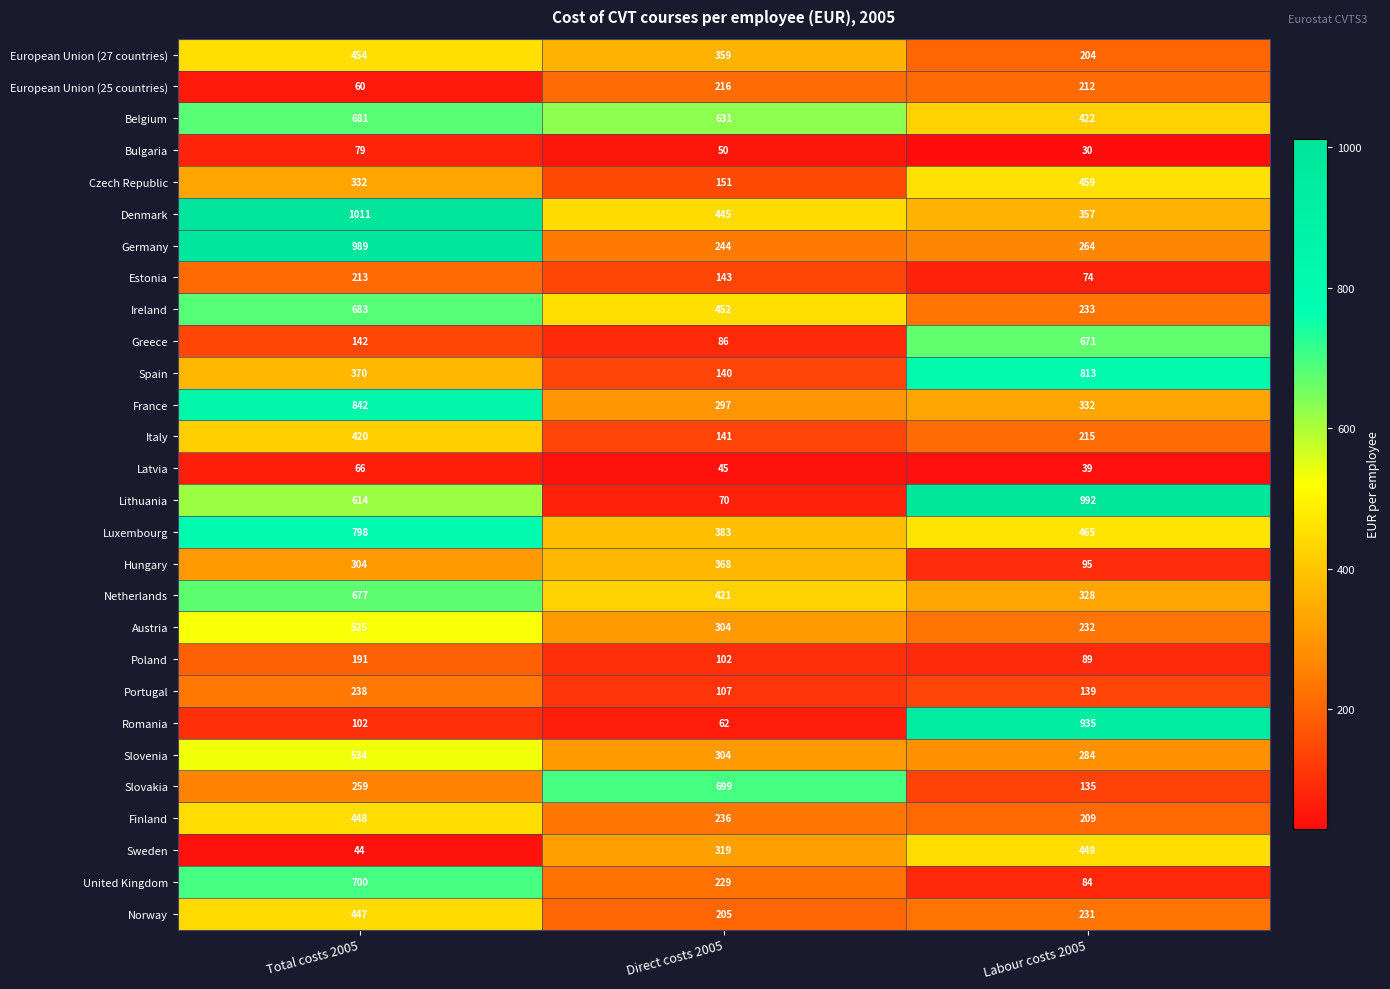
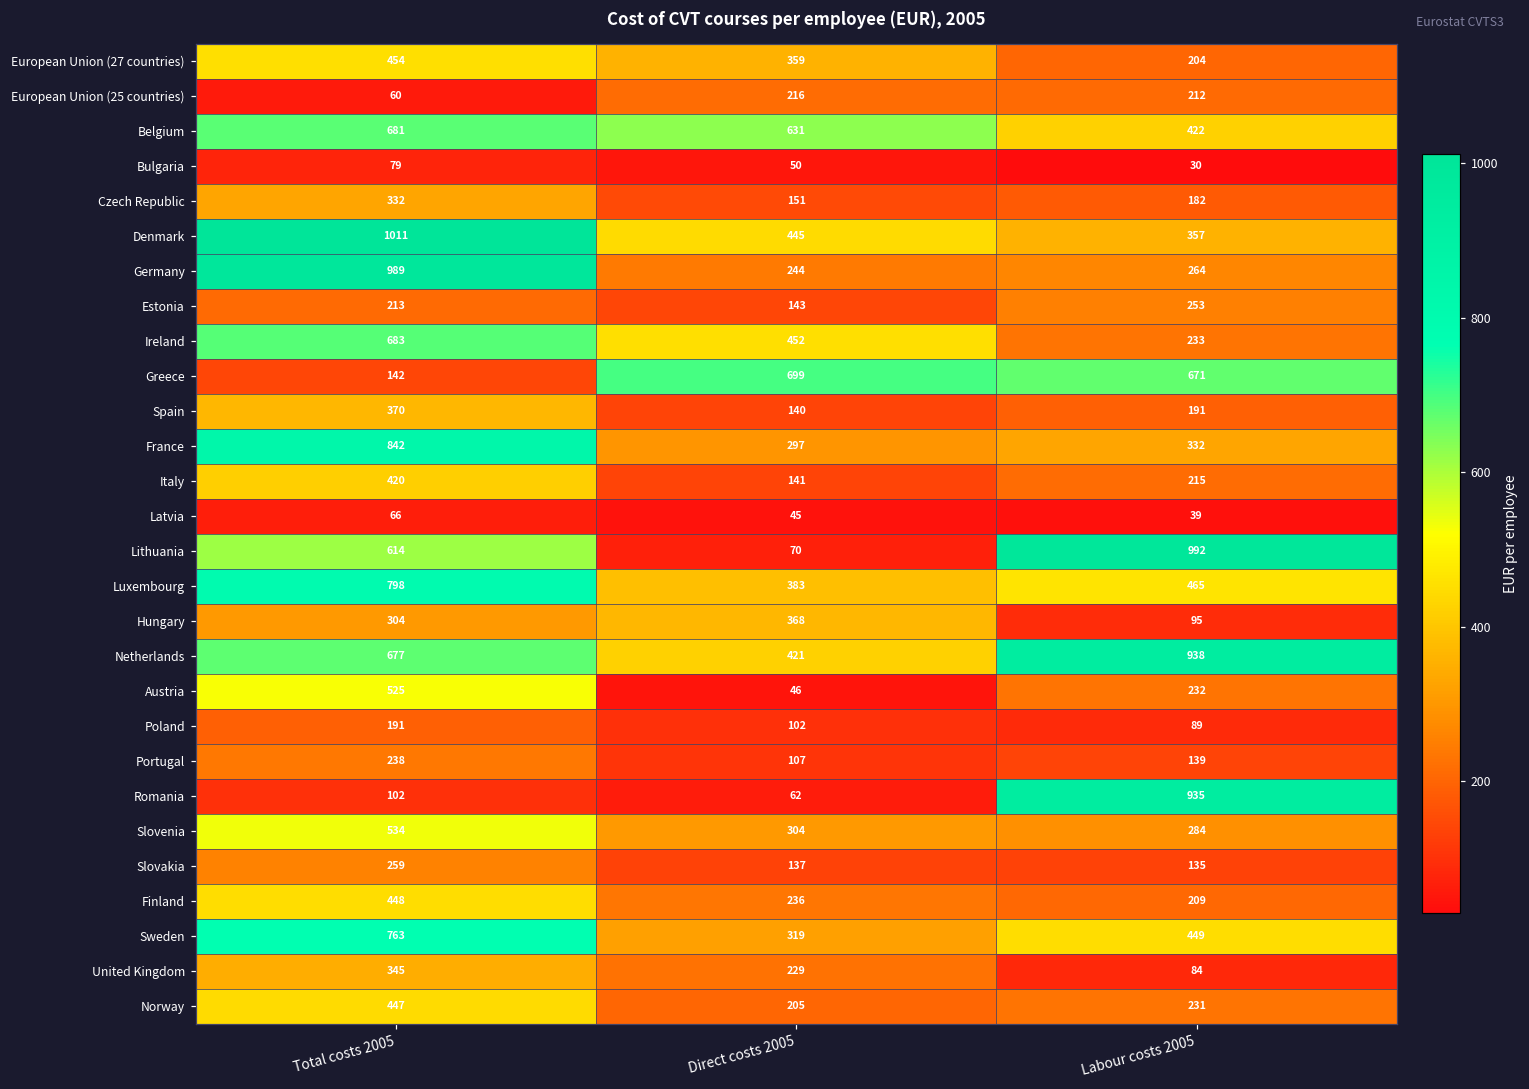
Czech Republic, Labour costs 2005: 459 -> 182
Estonia, Labour costs 2005: 74 -> 253
Greece, Direct costs 2005: 86 -> 699
Spain, Labour costs 2005: 813 -> 191
Netherlands, Labour costs 2005: 328 -> 938
Austria, Direct costs 2005: 304 -> 46
Slovakia, Direct costs 2005: 699 -> 137
Sweden, Total costs 2005: 44 -> 763
United Kingdom, Total costs 2005: 700 -> 345
